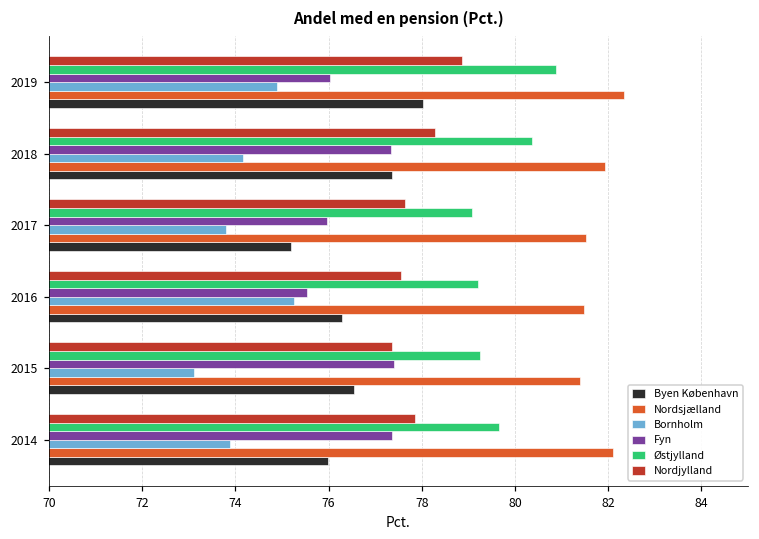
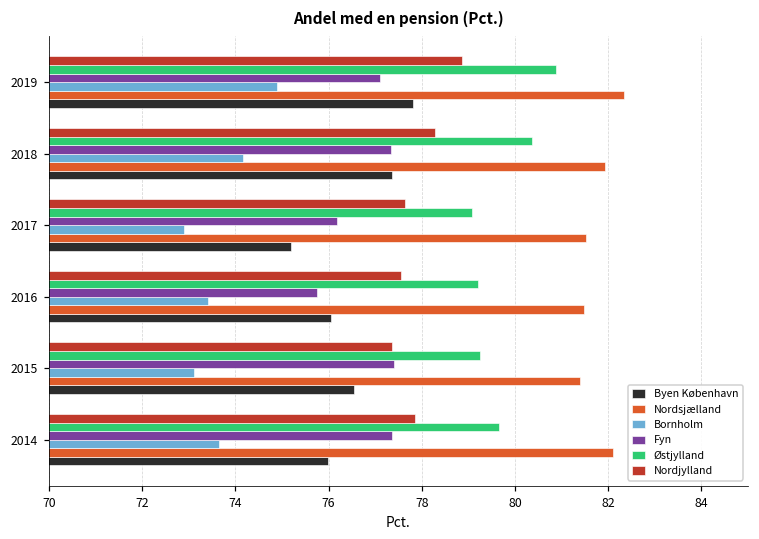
Fyn, 2019: 76.0 -> 77.1
Byen København, 2019: 78.0 -> 77.8
Fyn, 2017: 76.0 -> 76.2
Bornholm, 2017: 73.8 -> 72.9
Fyn, 2016: 75.5 -> 75.8
Bornholm, 2016: 75.3 -> 73.4
Byen København, 2016: 76.3 -> 76.1
Bornholm, 2014: 73.9 -> 73.7
